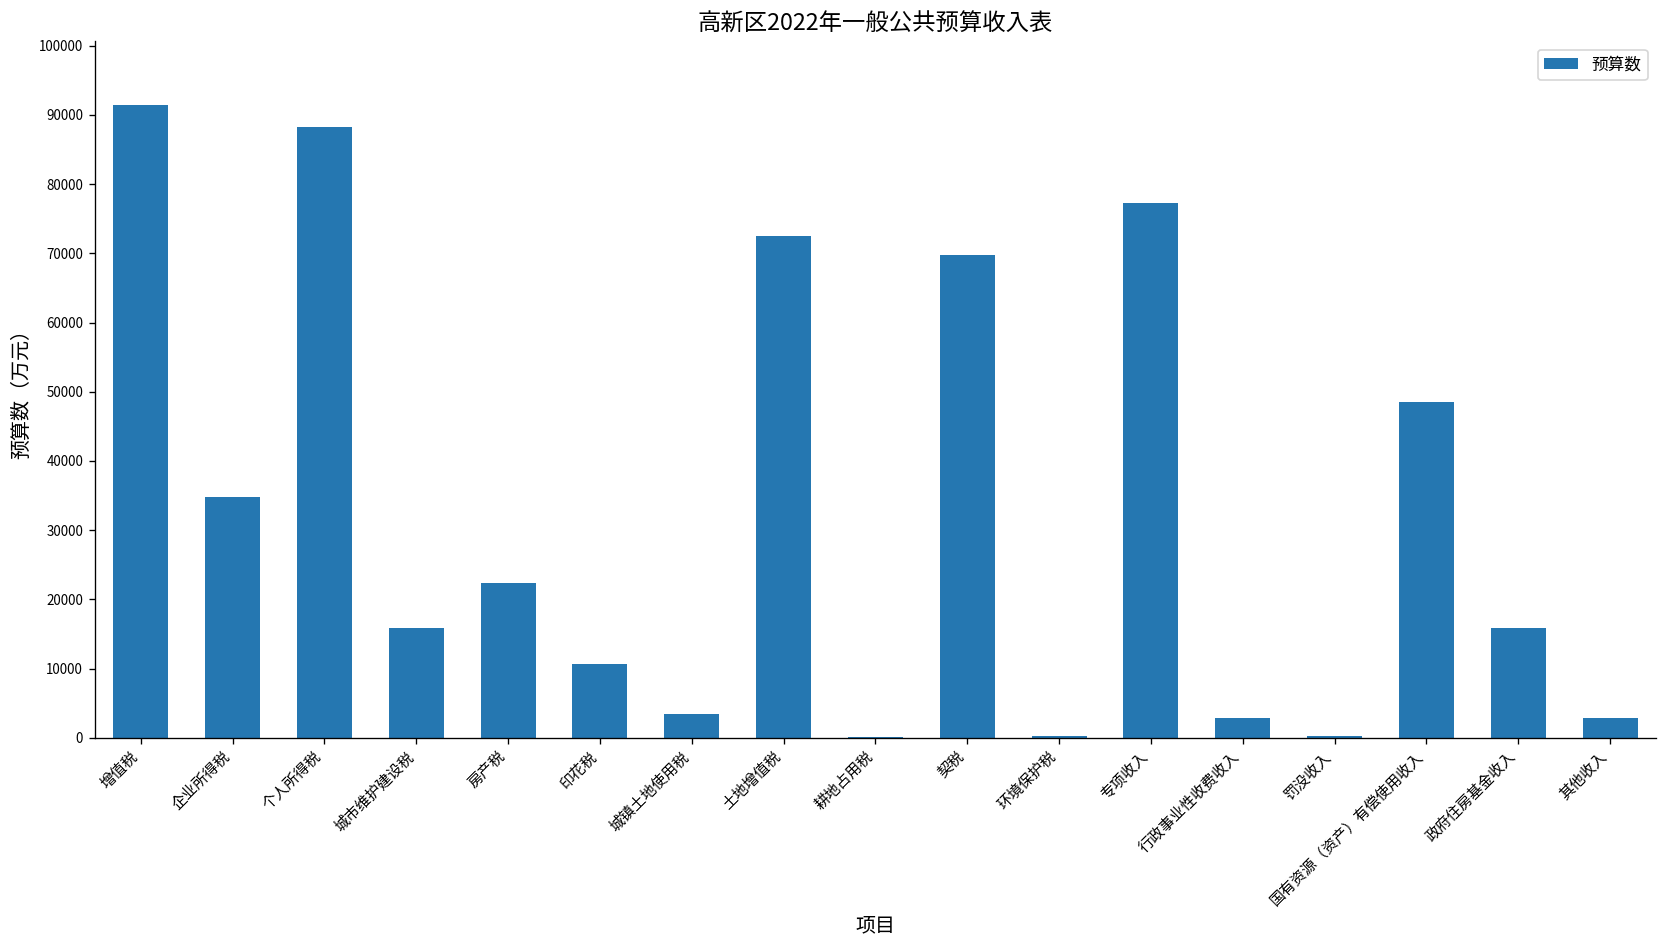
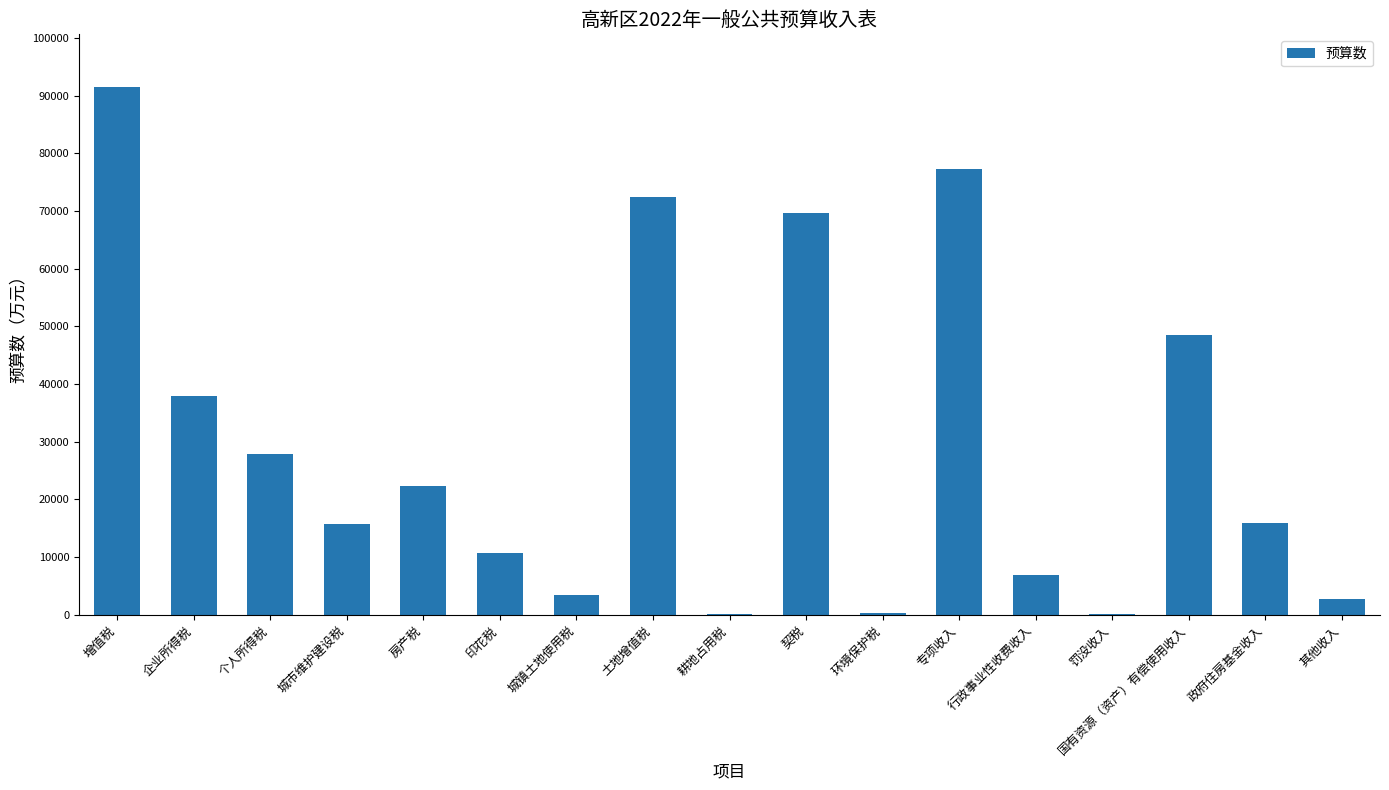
企业所得税: 35000 -> 38000
个人所得税: 88000 -> 28000
行政事业性收费收入: 3000 -> 7000
